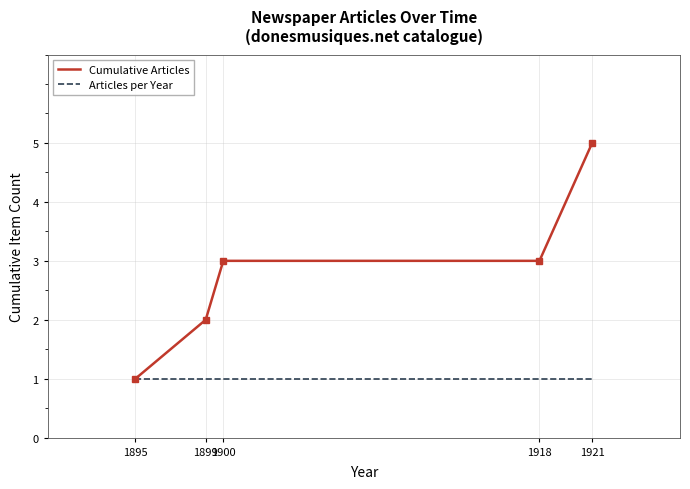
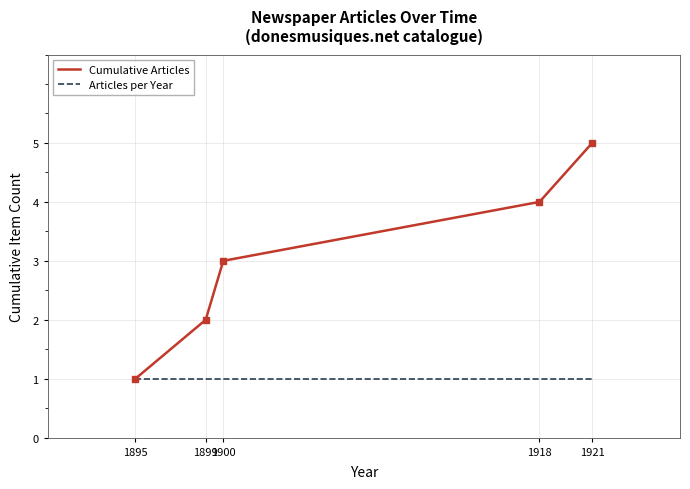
Cumulative Articles, 1918: 3 -> 4
